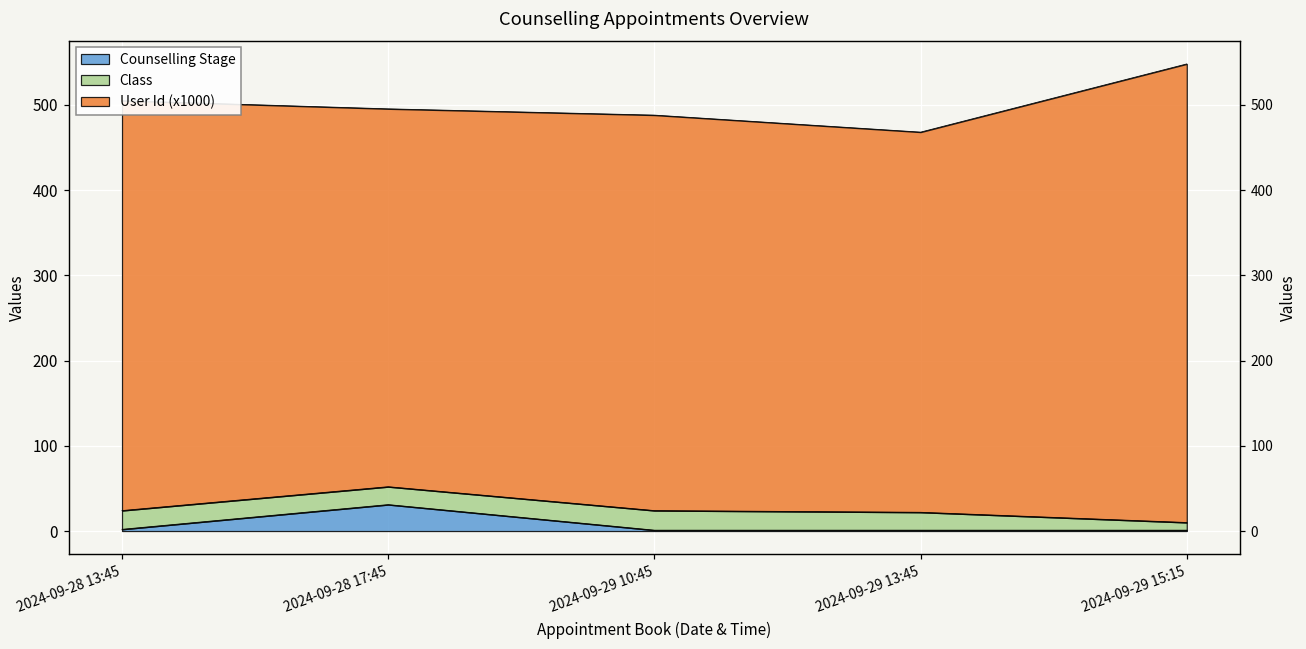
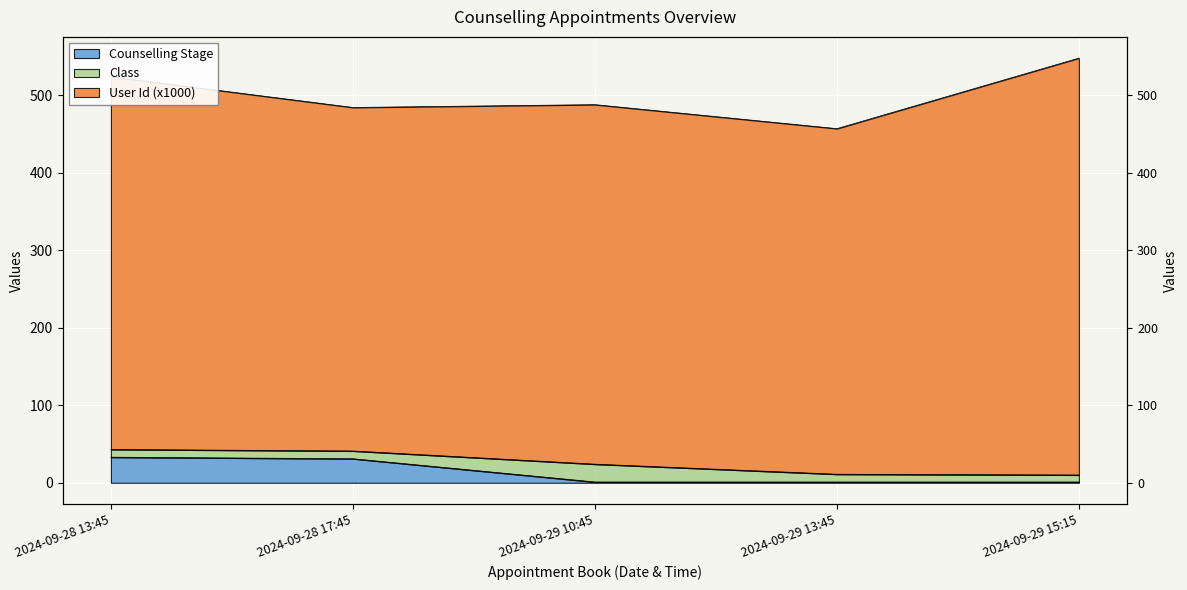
Counselling Stage, 2024-09-28 13:45: 0 -> 30
Class, 2024-09-28 13:45: 20 -> 10
Class, 2024-09-28 17:45: 20 -> 10
Class, 2024-09-29 13:45: 20 -> 10
